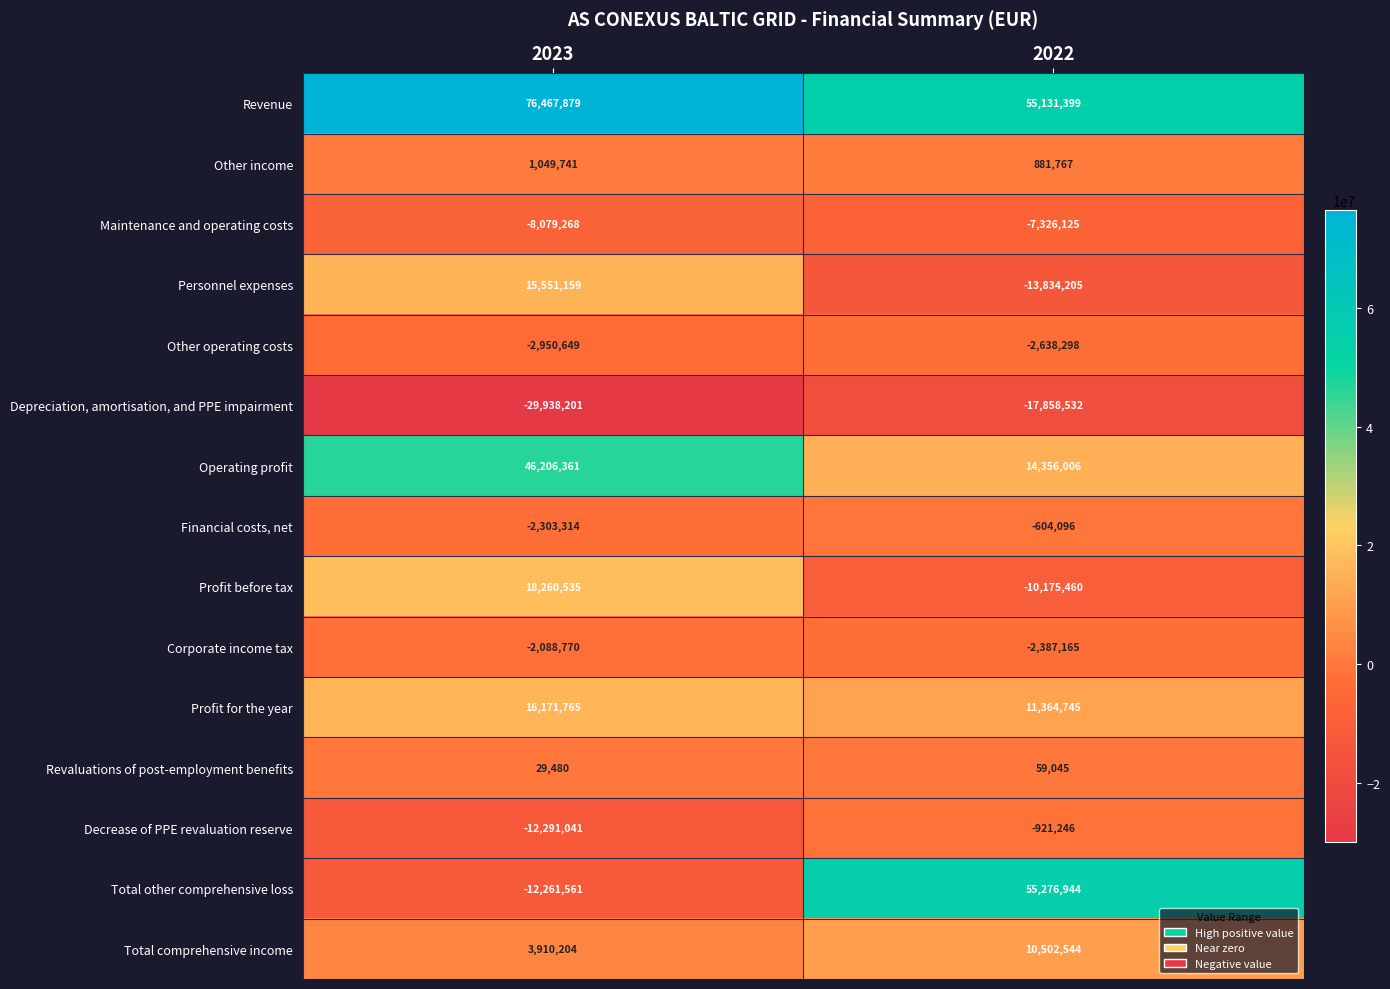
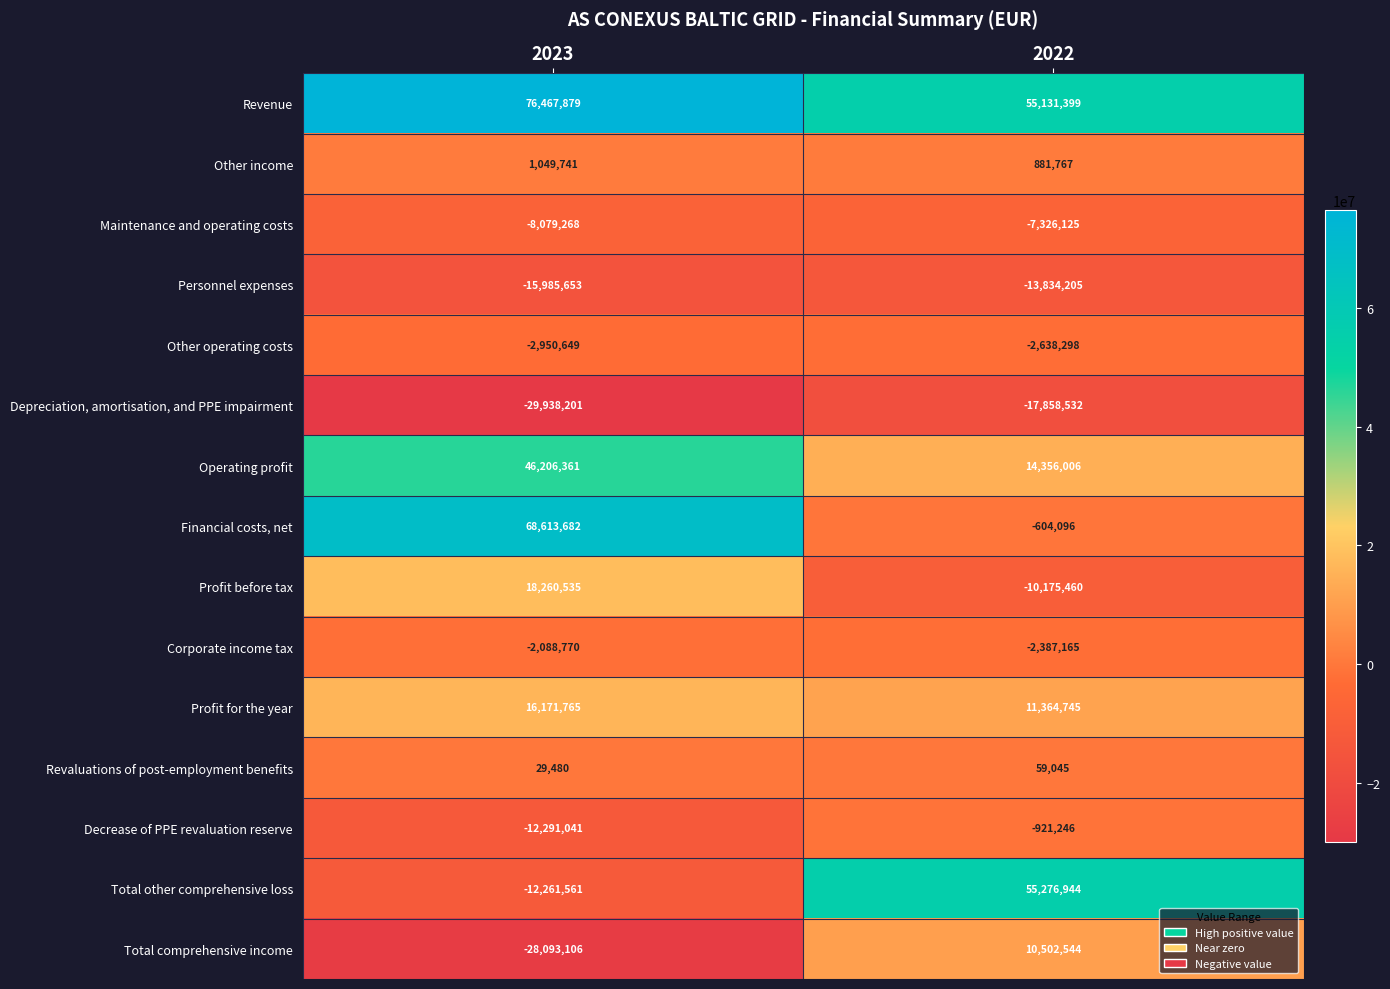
Personnel expenses, 2023: 15,551,159 -> -15,985,653
Financial costs, net, 2023: -2,303,314 -> 68,613,682
Total comprehensive income, 2023: 3,910,204 -> -28,093,106
